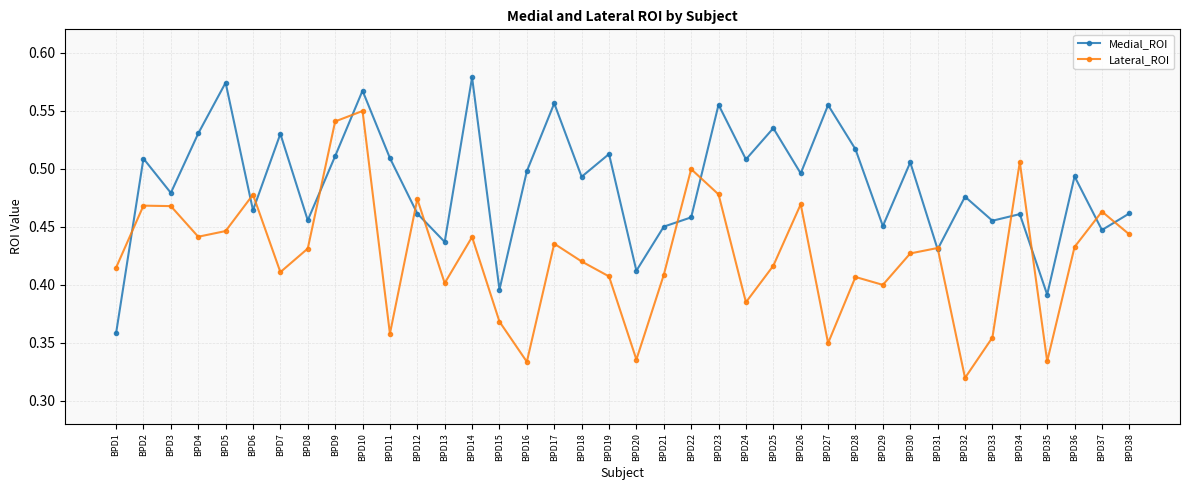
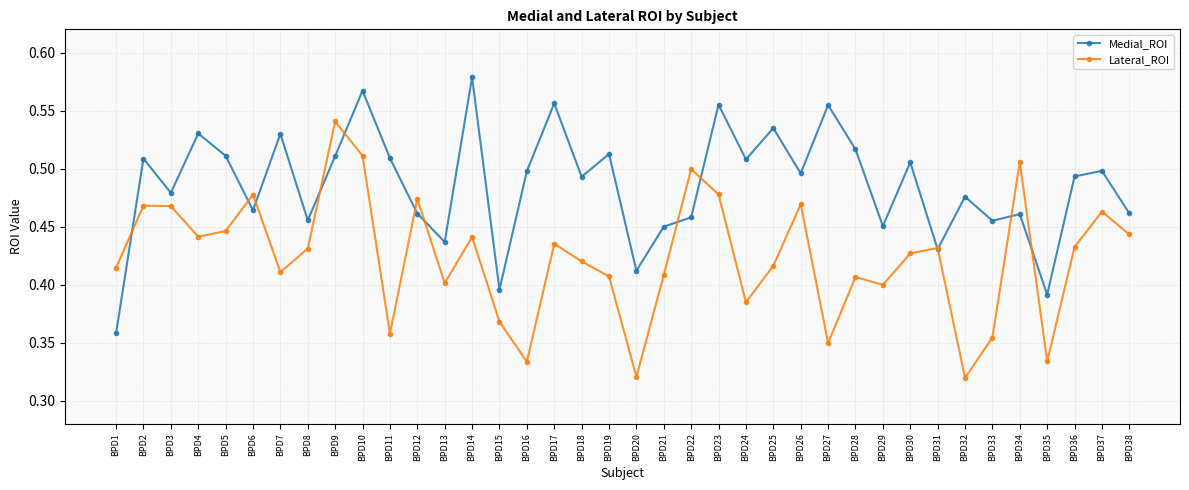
Medial_ROI, BPD5: 0.574 -> 0.511
Lateral_ROI, BPD10: 0.550 -> 0.511
Lateral_ROI, BPD20: 0.335 -> 0.320
Medial_ROI, BPD37: 0.447 -> 0.498
